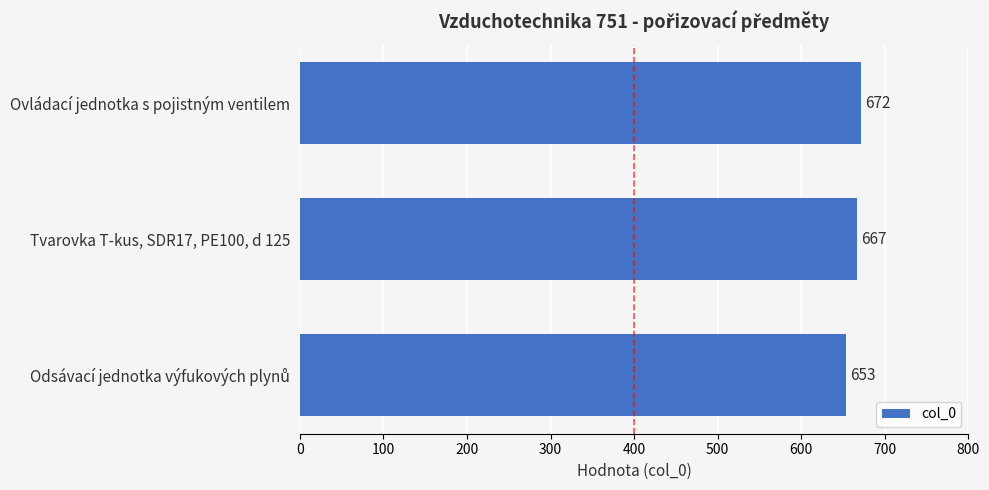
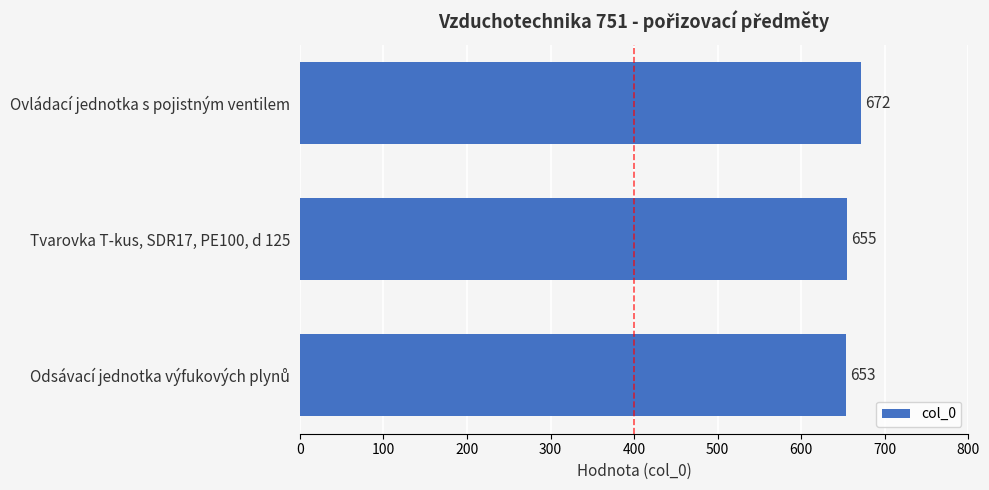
Tvarovka T-kus, SDR17, PE100, d 125: 667 -> 655
